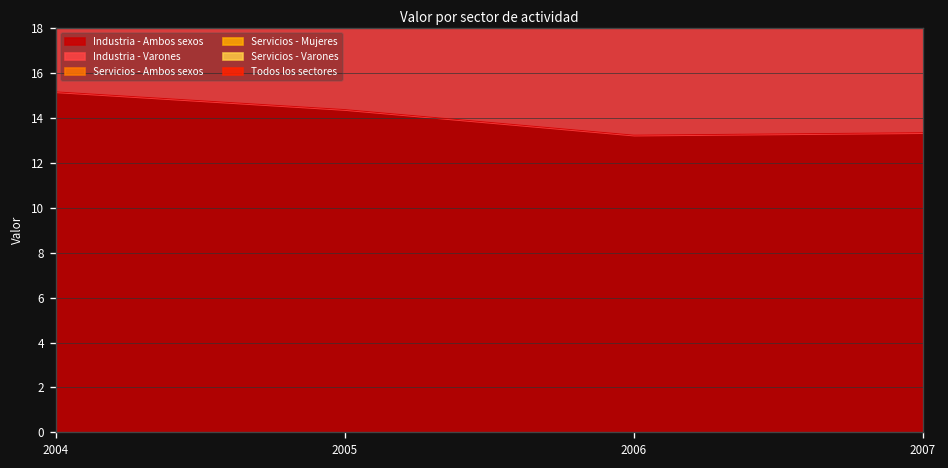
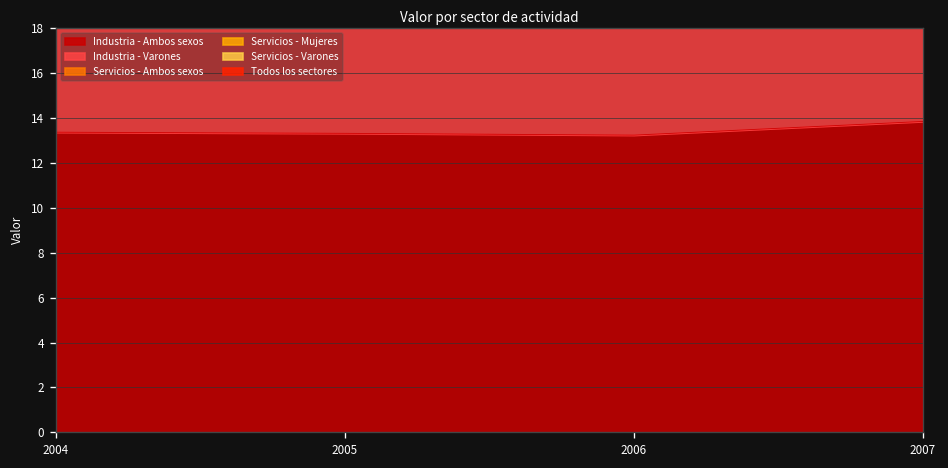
Industria - Ambos sexos, 2004: 15.2 -> 13.4
Industria - Ambos sexos, 2005: 14.4 -> 13.3
Industria - Ambos sexos, 2007: 13.4 -> 13.9
